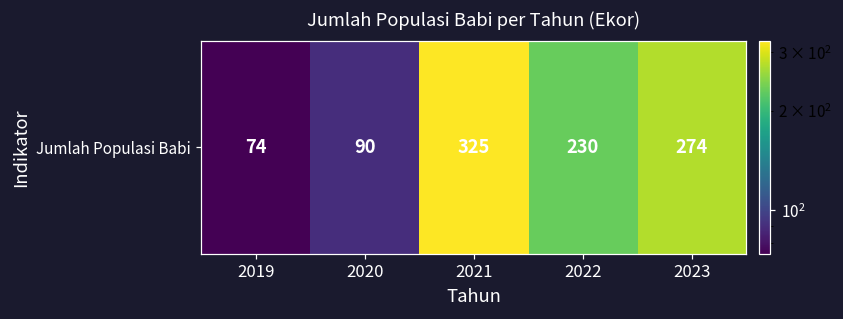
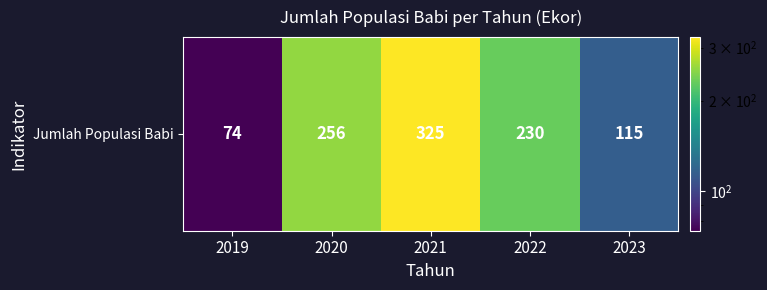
Jumlah Populasi Babi, 2020: 90 -> 256
Jumlah Populasi Babi, 2023: 274 -> 115
